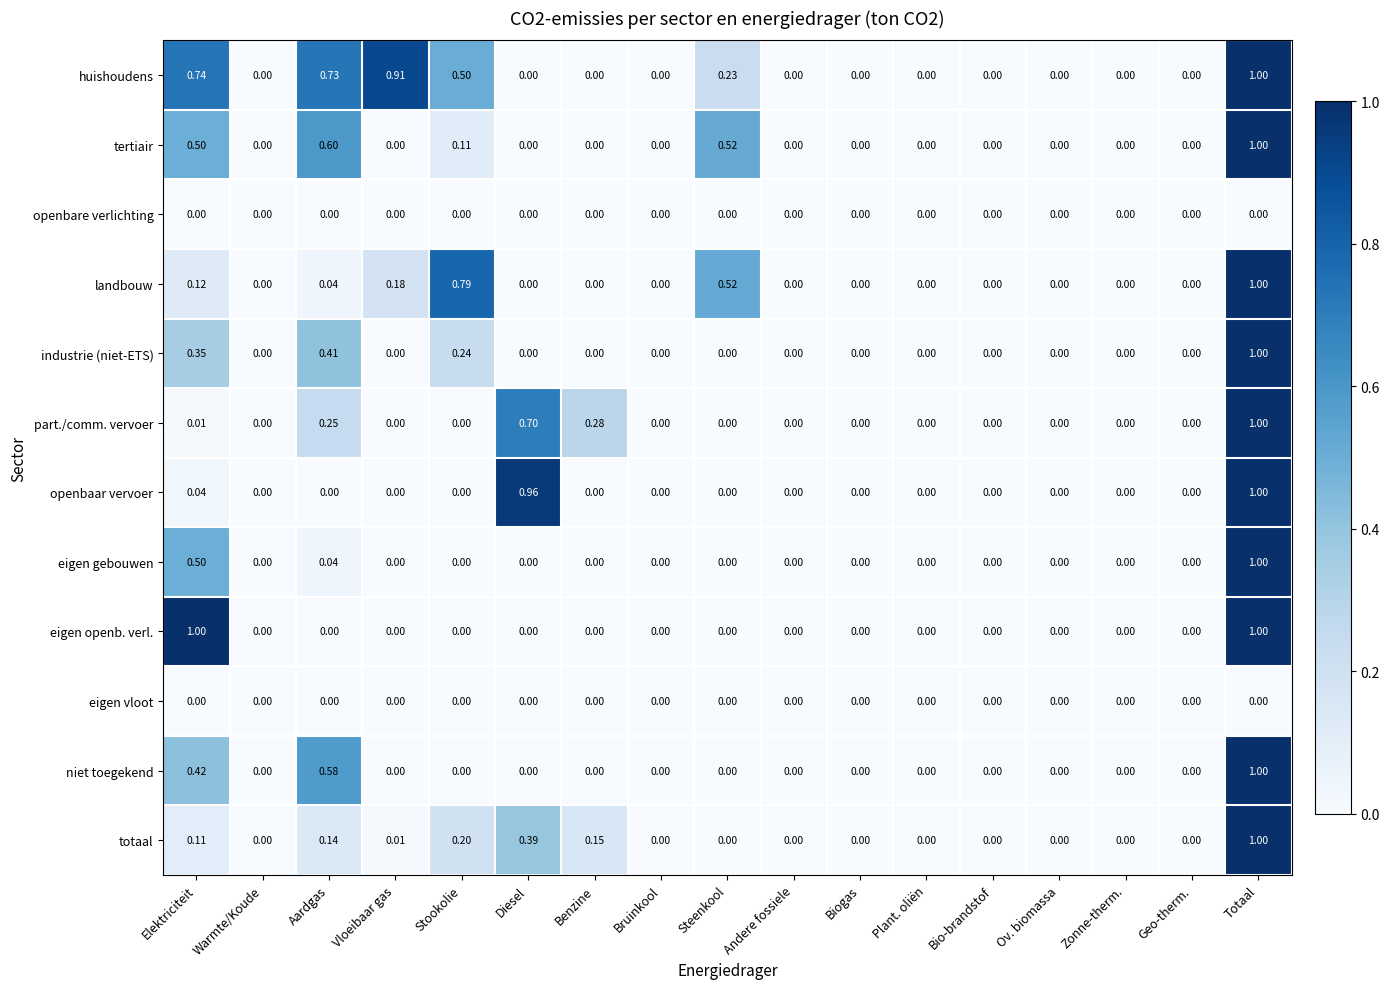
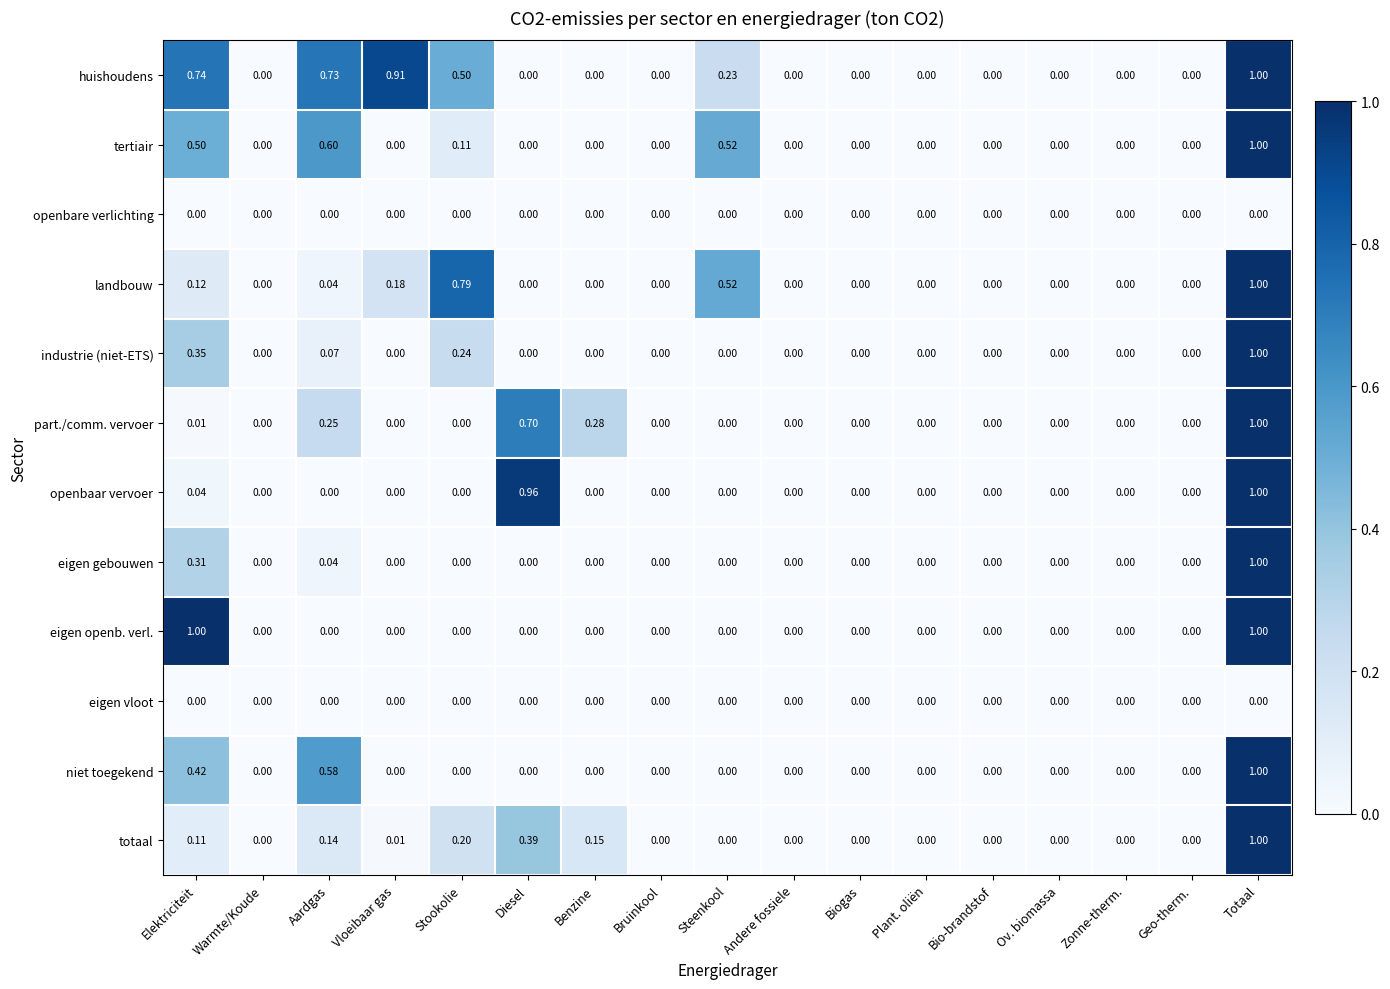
industrie (niet-ETS), Aardgas: 0.41 -> 0.07
eigen gebouwen, Elektriciteit: 0.50 -> 0.31
